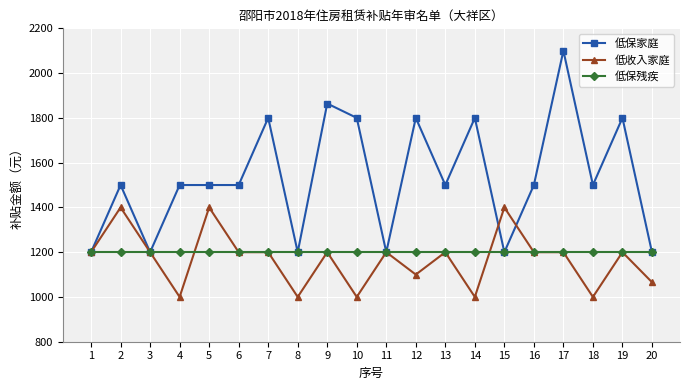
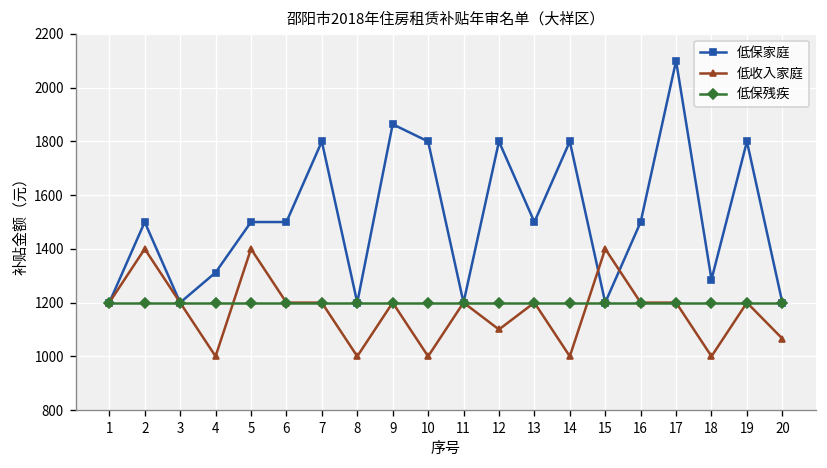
低保家庭, 4: 1500 -> 1310
低保家庭, 18: 1500 -> 1290
